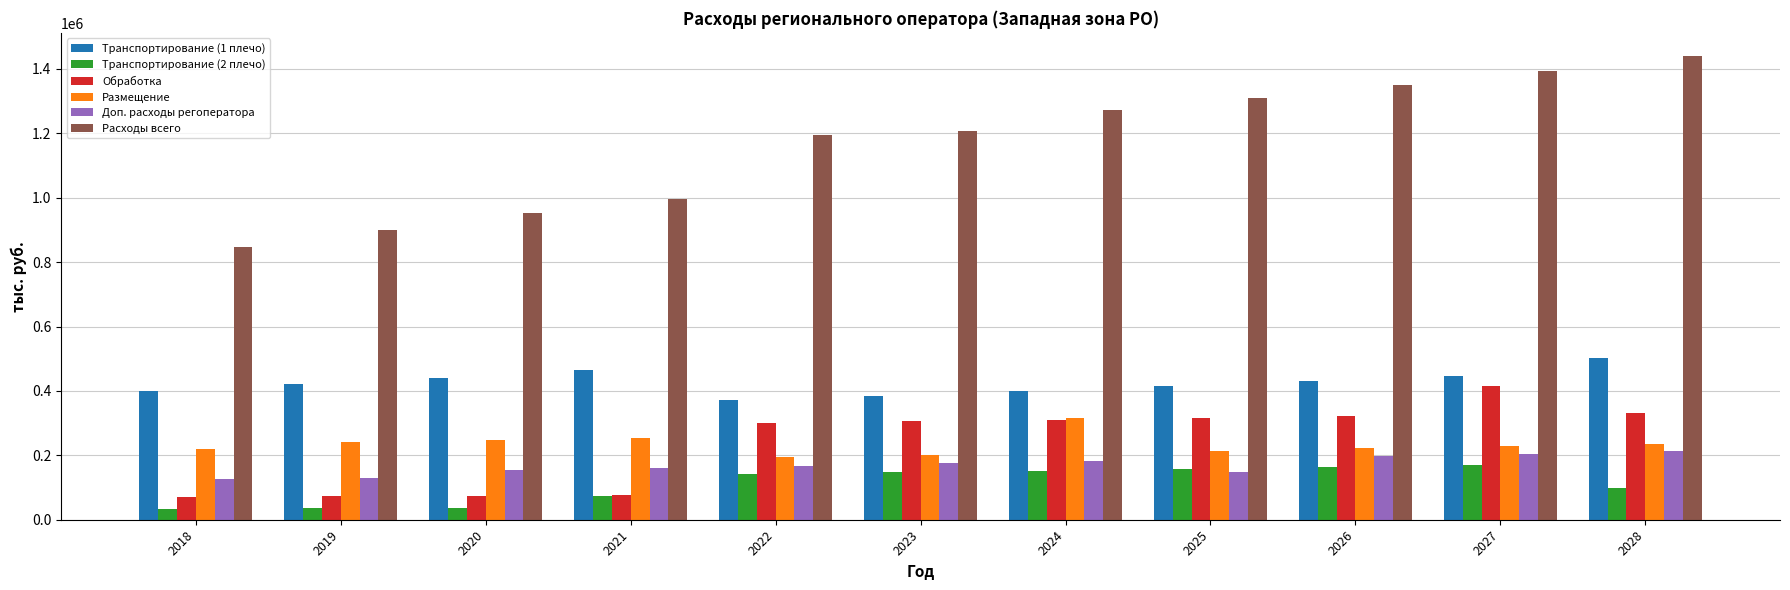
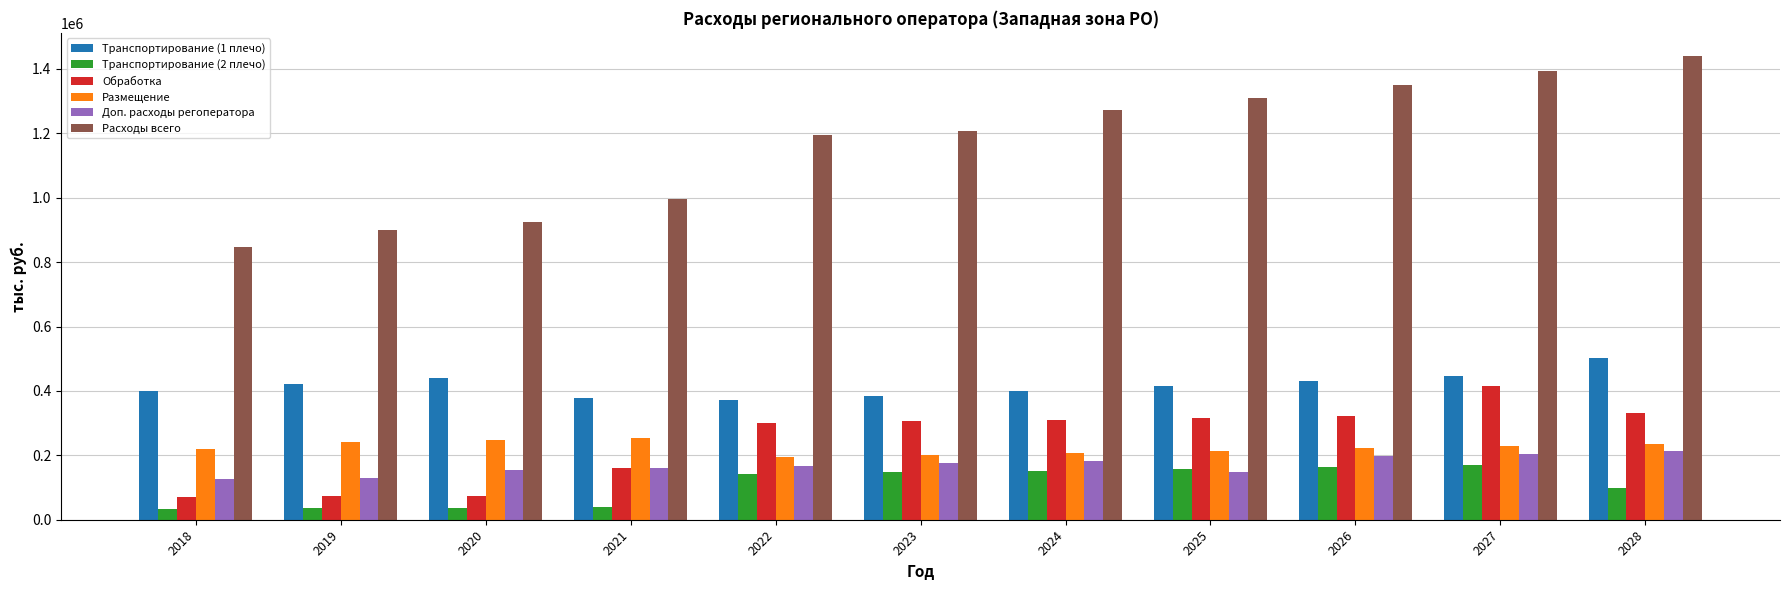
Расходы всего, 2020: 950000 -> 920000
Транспортирование (1 плечо), 2021: 470000 -> 380000
Транспортирование (2 плечо), 2021: 70000 -> 40000
Обработка, 2021: 80000 -> 160000
Размещение, 2024: 320000 -> 210000
